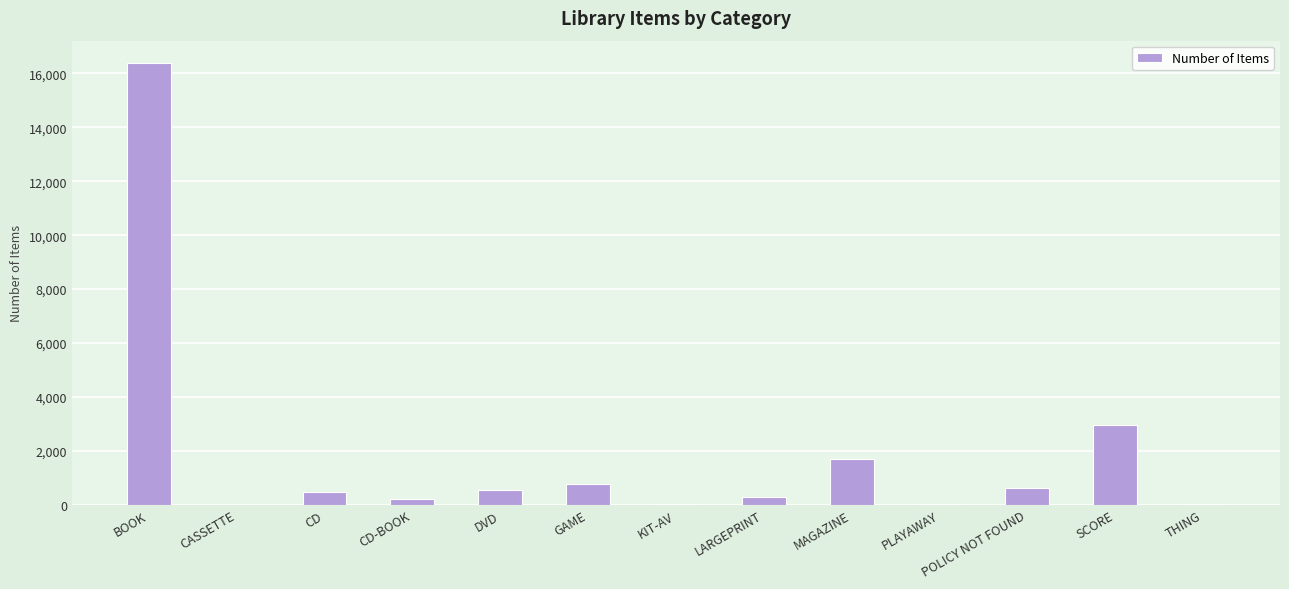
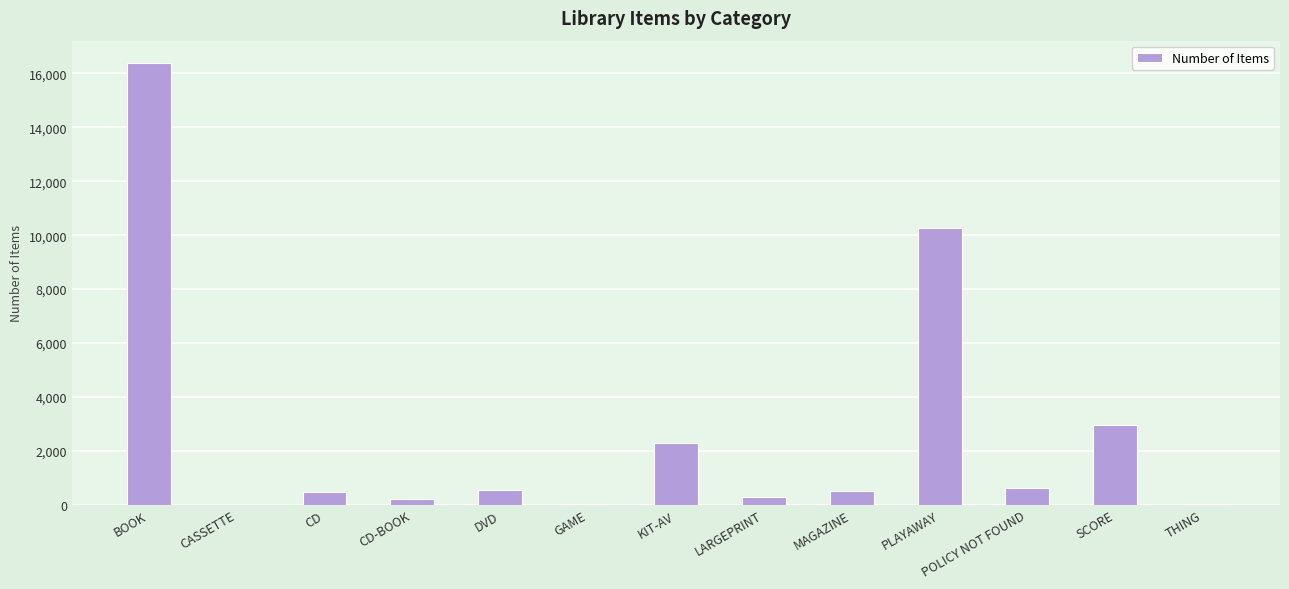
GAME: 800 -> 0
KIT-AV: 0 -> 2,300
MAGAZINE: 1,700 -> 500
PLAYAWAY: 0 -> 10,300
